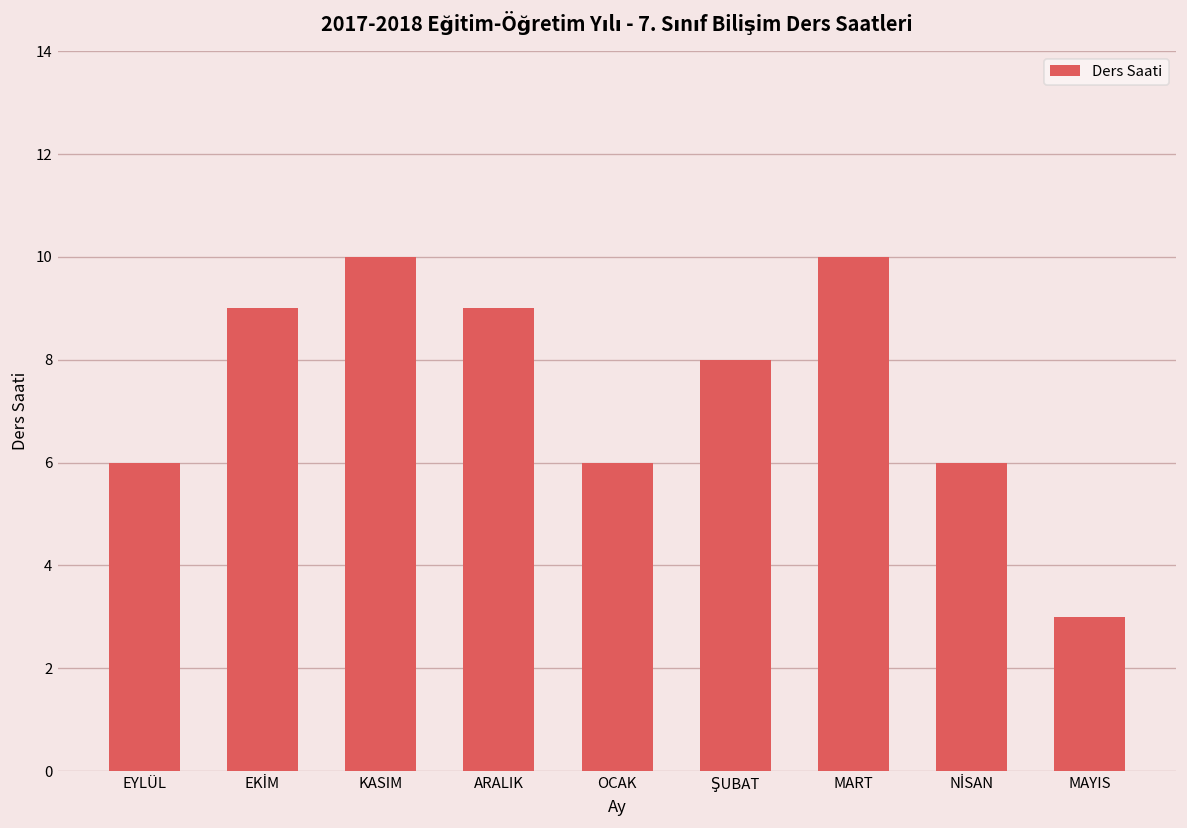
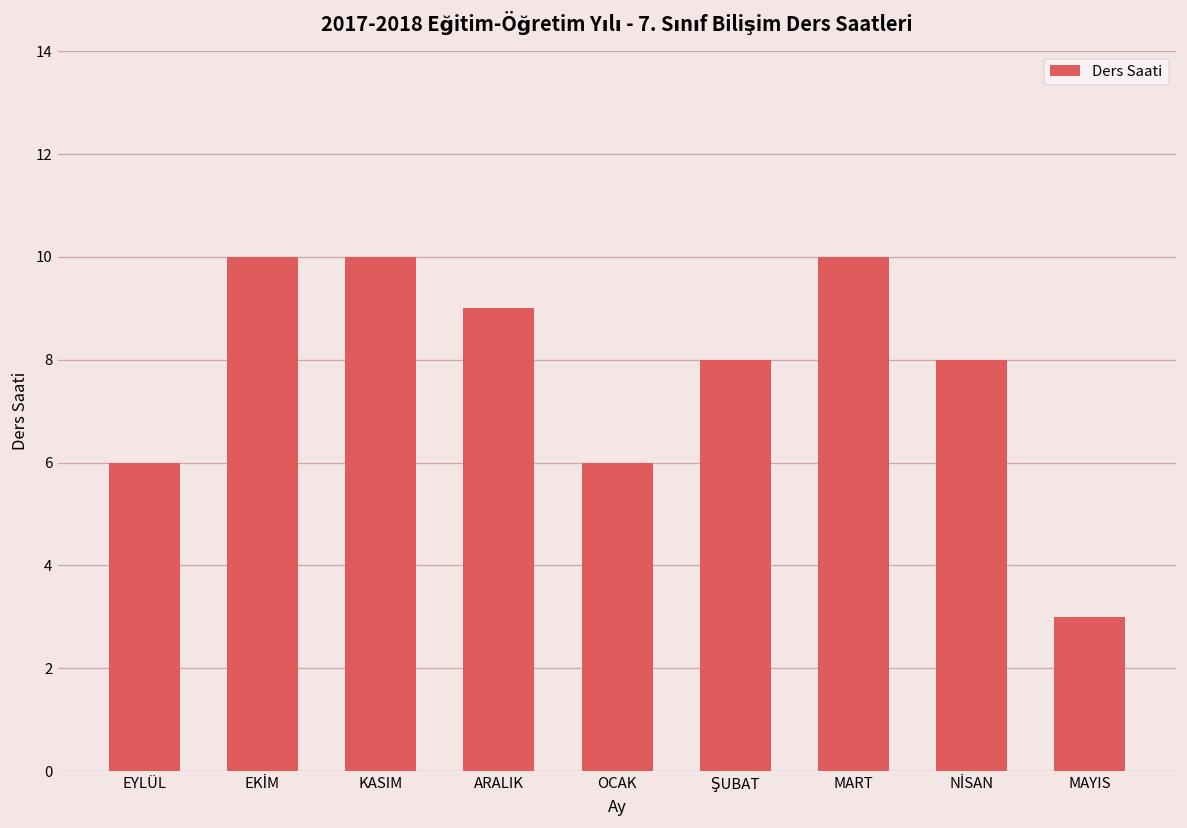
EKİM: 9 -> 10
NİSAN: 6 -> 8
